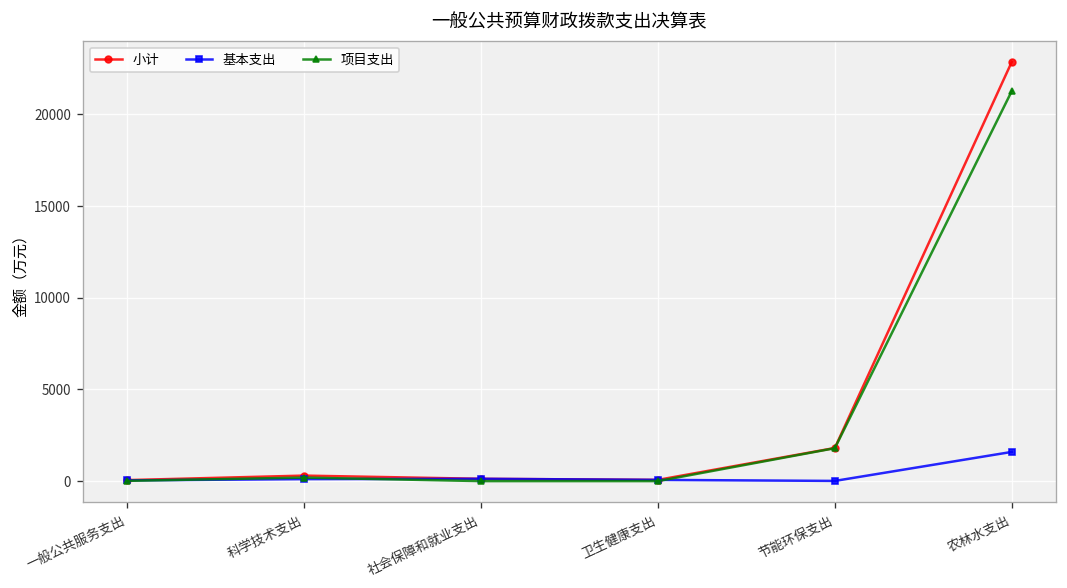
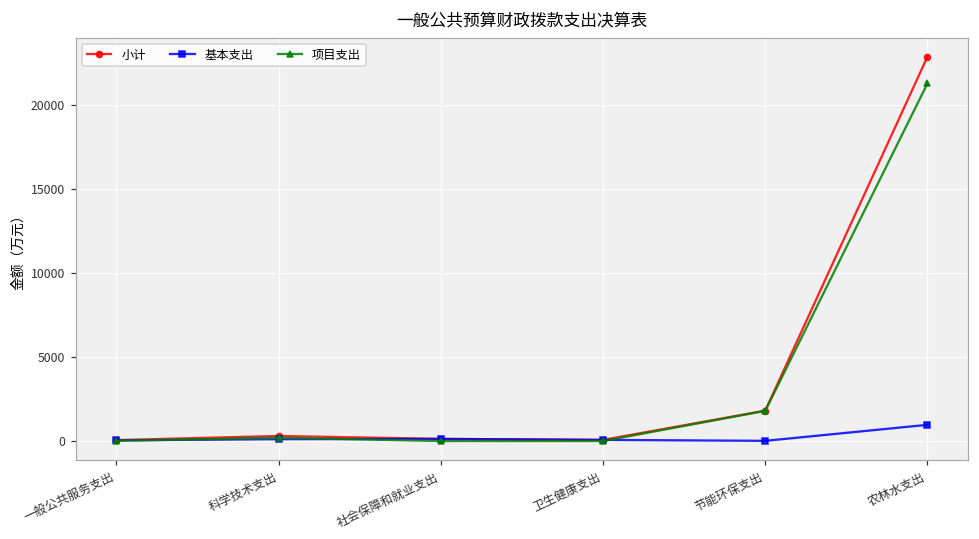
基本支出, 农林水支出: 1600 -> 1000
